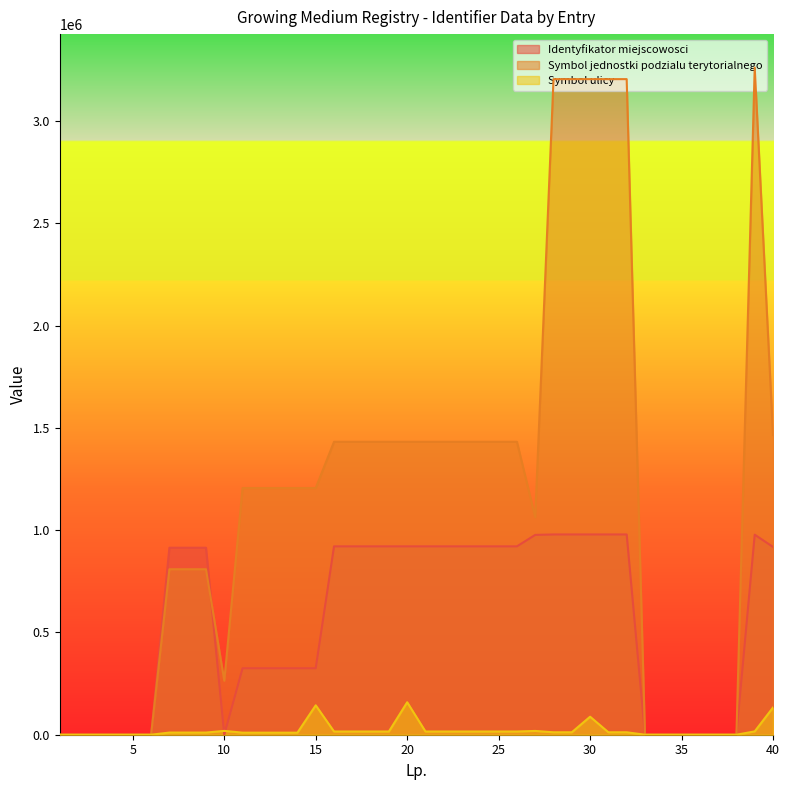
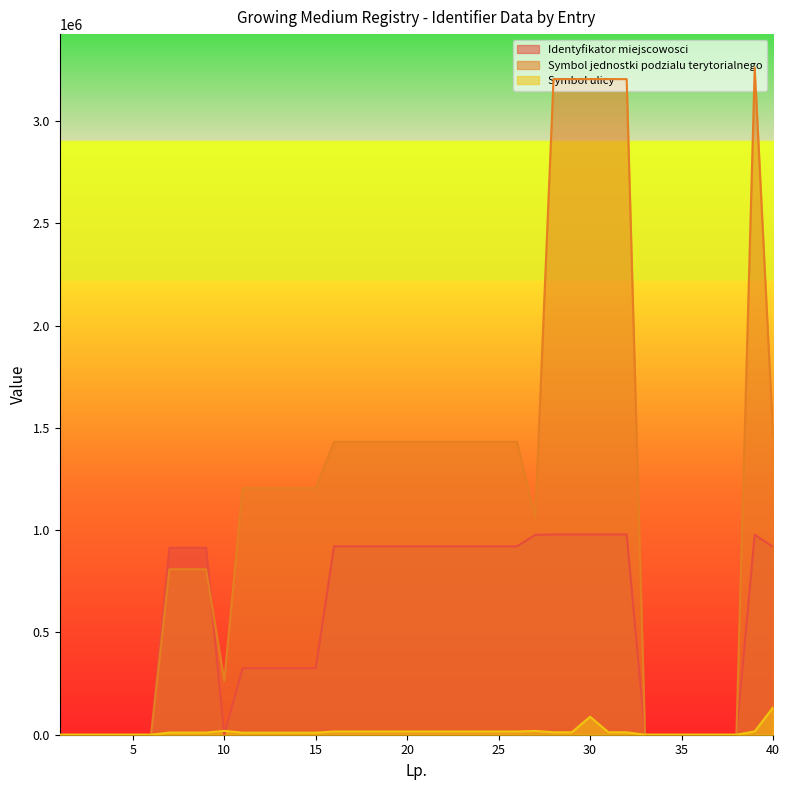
Symbol ulicy, 15: 140000 -> 10000
Symbol ulicy, 20: 160000 -> 20000
